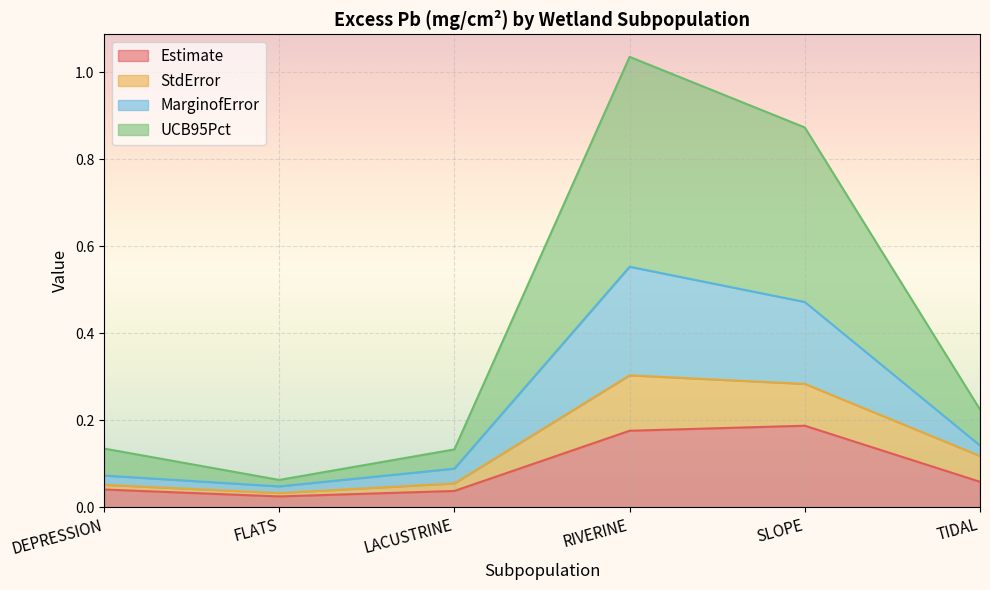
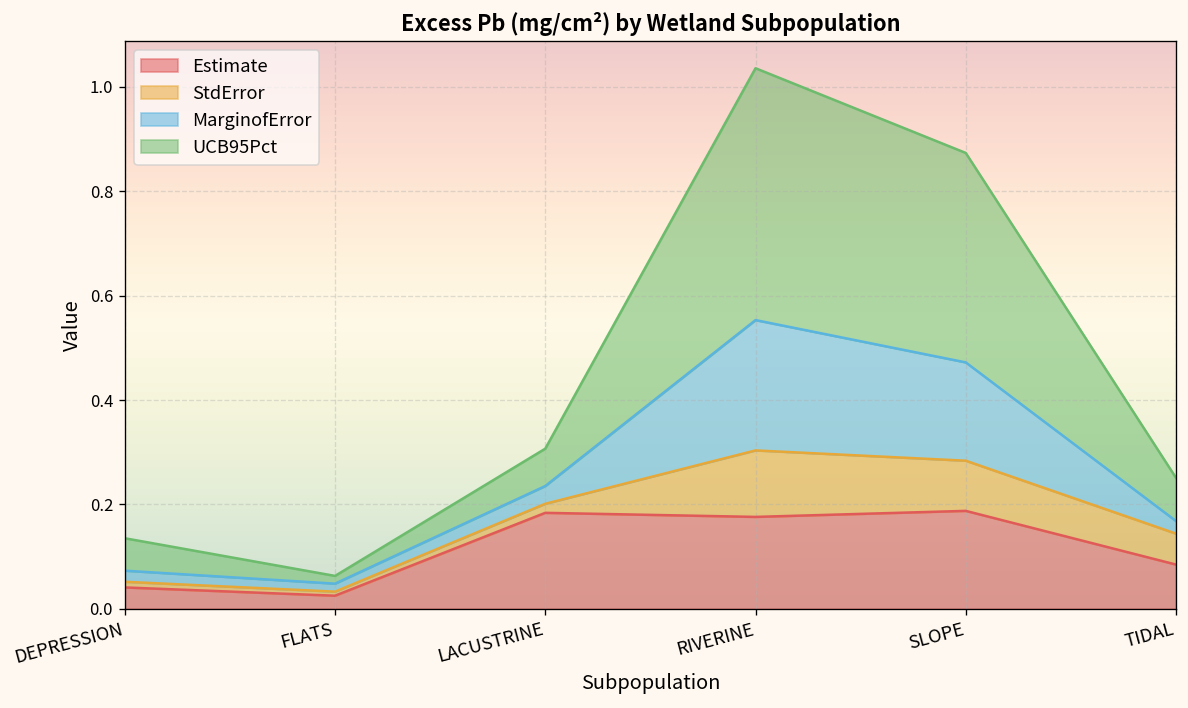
Estimate, LACUSTRINE: 0.04 -> 0.18
UCB95Pct, LACUSTRINE: 0.04 -> 0.07
Estimate, TIDAL: 0.06 -> 0.08
